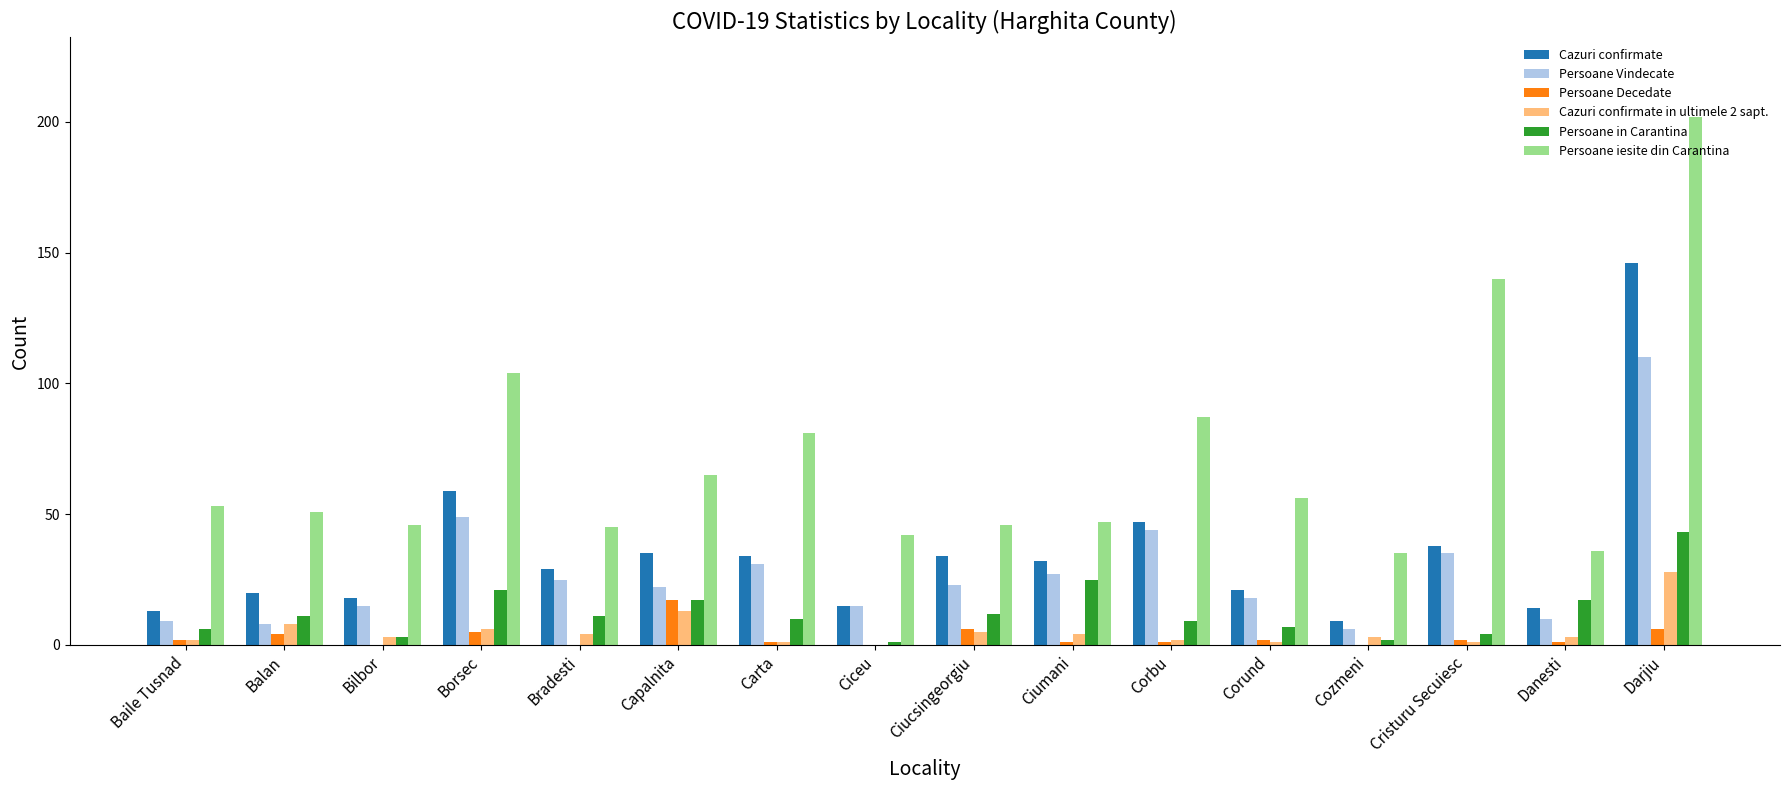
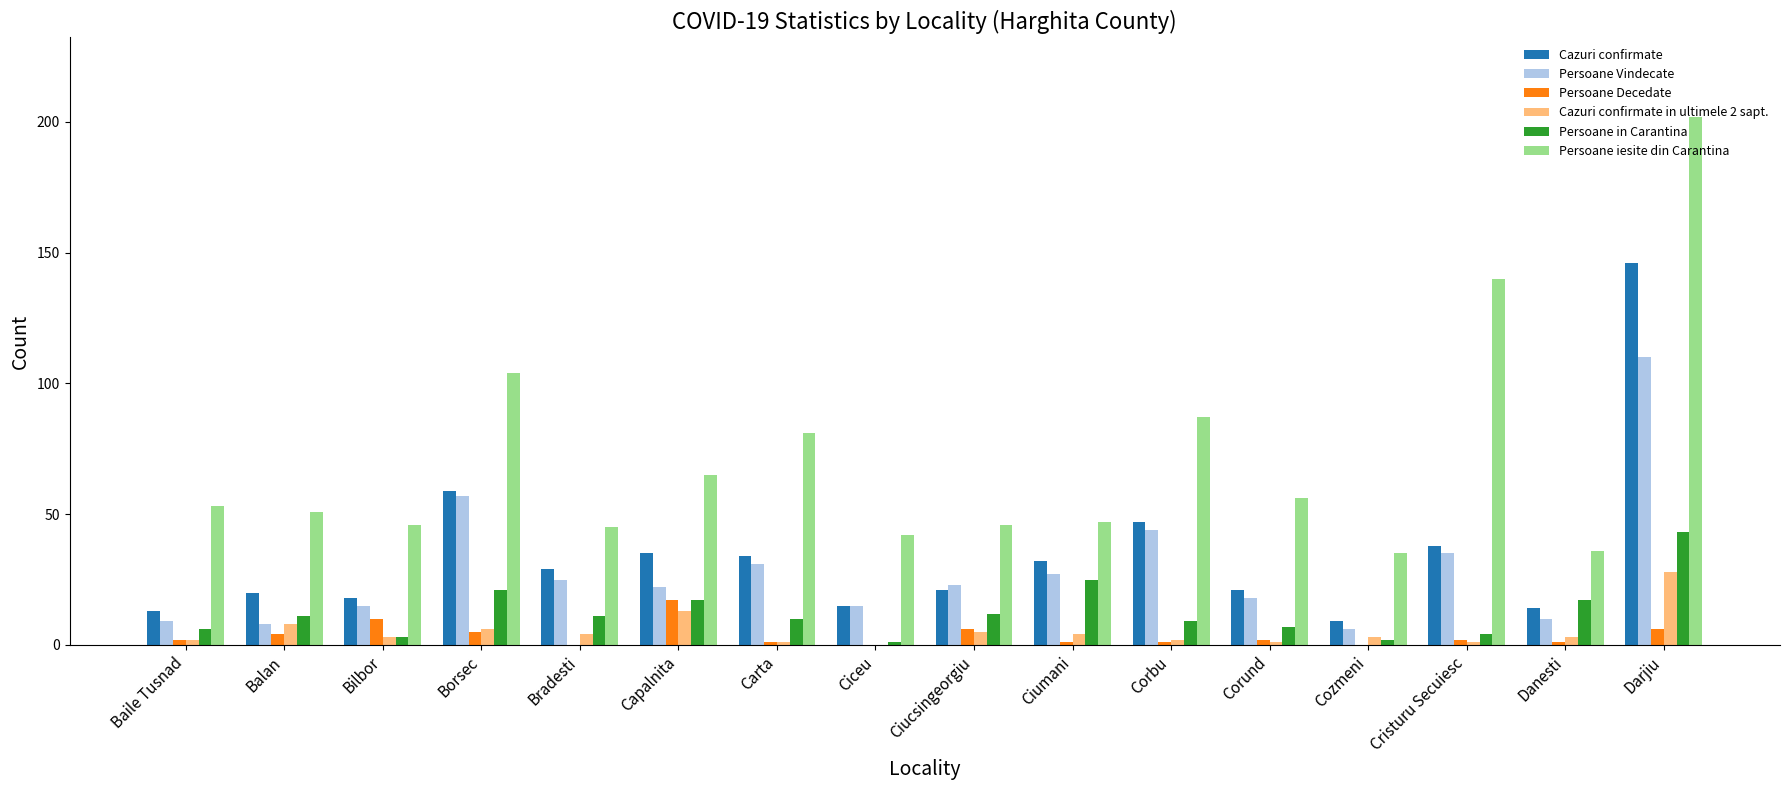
Persoane Decedate, Bilbor: 0 -> 10
Persoane Vindecate, Borsec: 49 -> 57
Cazuri confirmate, Ciucsingeorgiu: 34 -> 21
